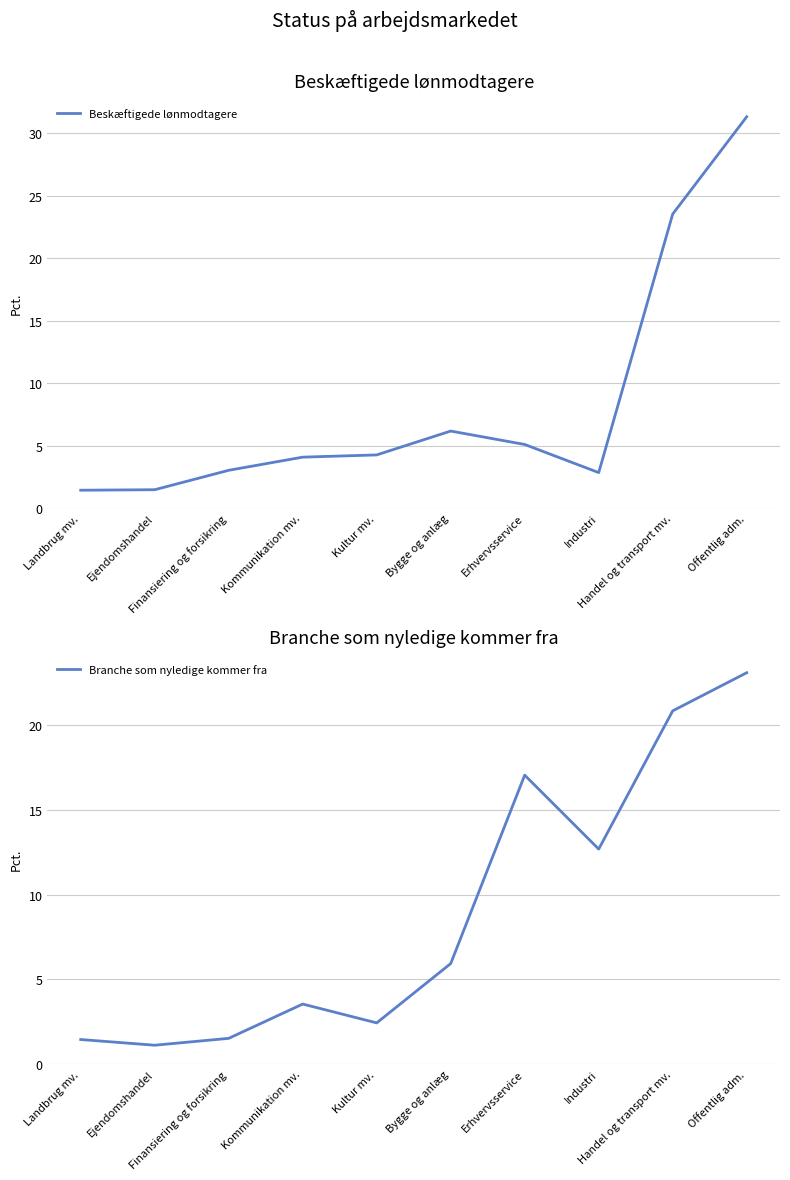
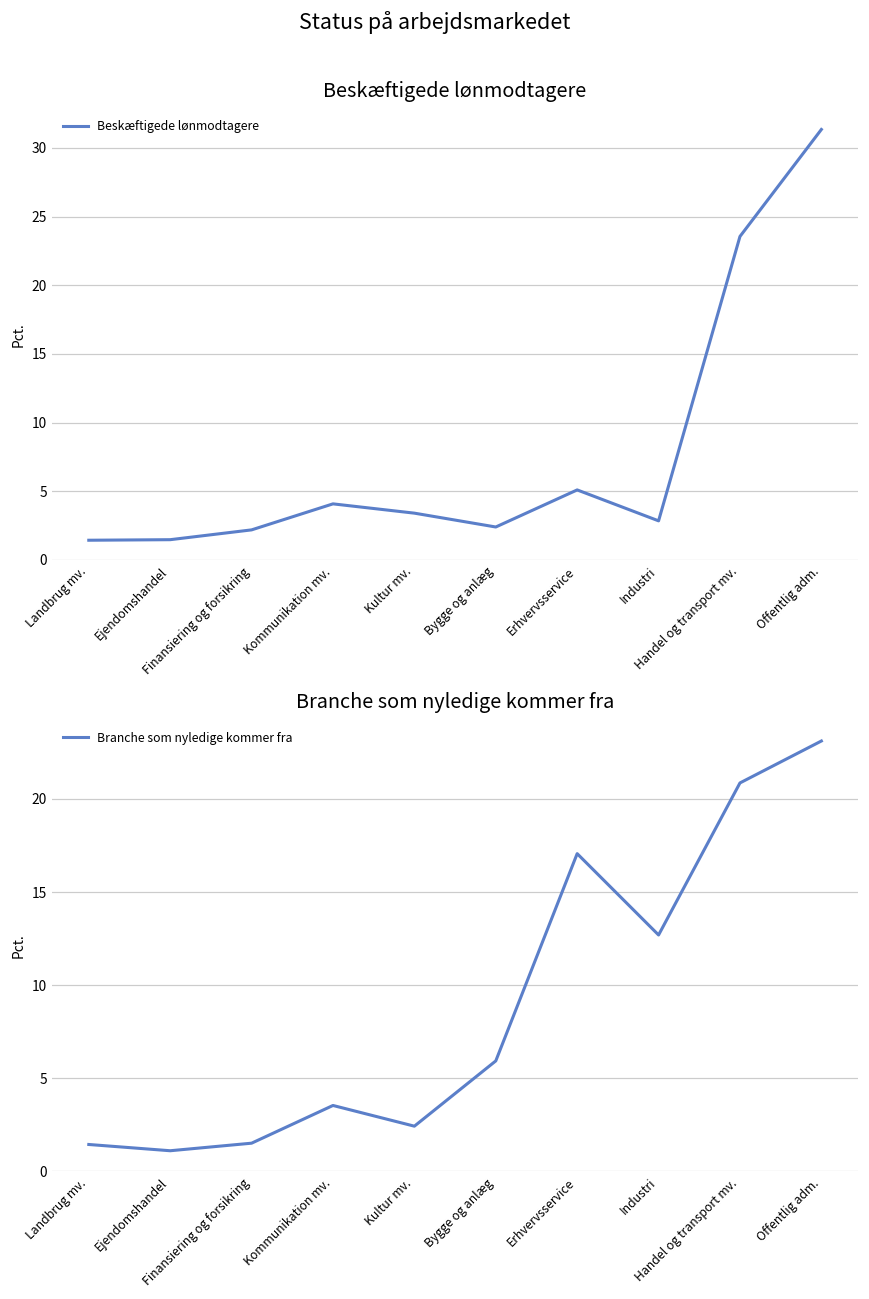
Beskæftigede lønmodtagere, Finansiering og forsikring: 3.0 -> 2.2
Beskæftigede lønmodtagere, Kultur mv.: 4.3 -> 3.4
Beskæftigede lønmodtagere, Bygge og anlæg: 6.2 -> 2.4
